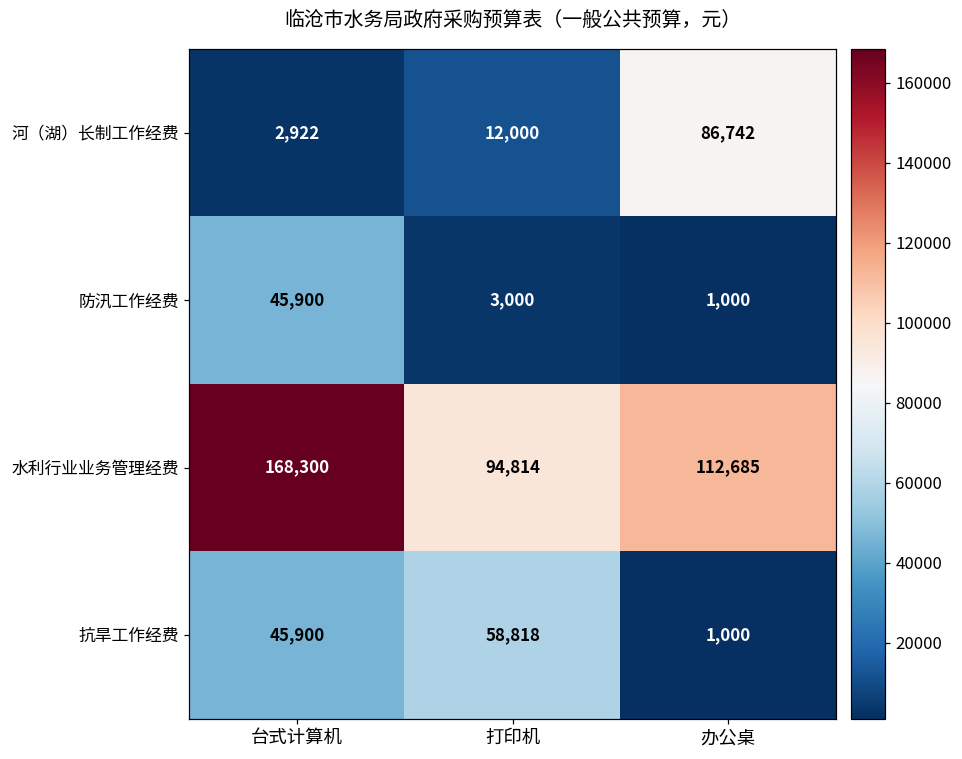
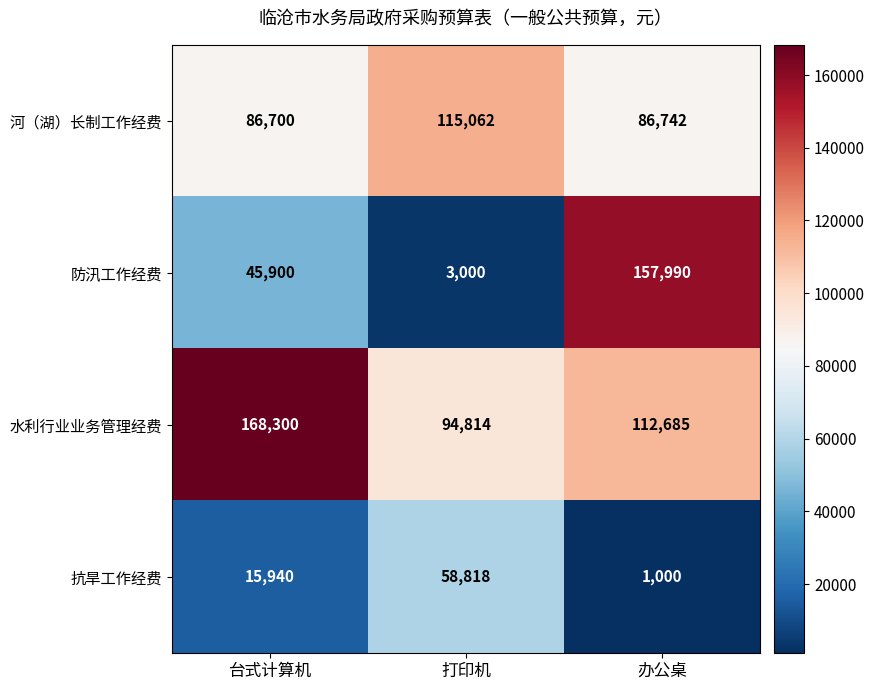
河（湖）长制工作经费, 台式计算机: 2,922 -> 86,700
河（湖）长制工作经费, 打印机: 12,000 -> 115,062
防汛工作经费, 办公桌: 1,000 -> 157,990
抗旱工作经费, 台式计算机: 45,900 -> 15,940
